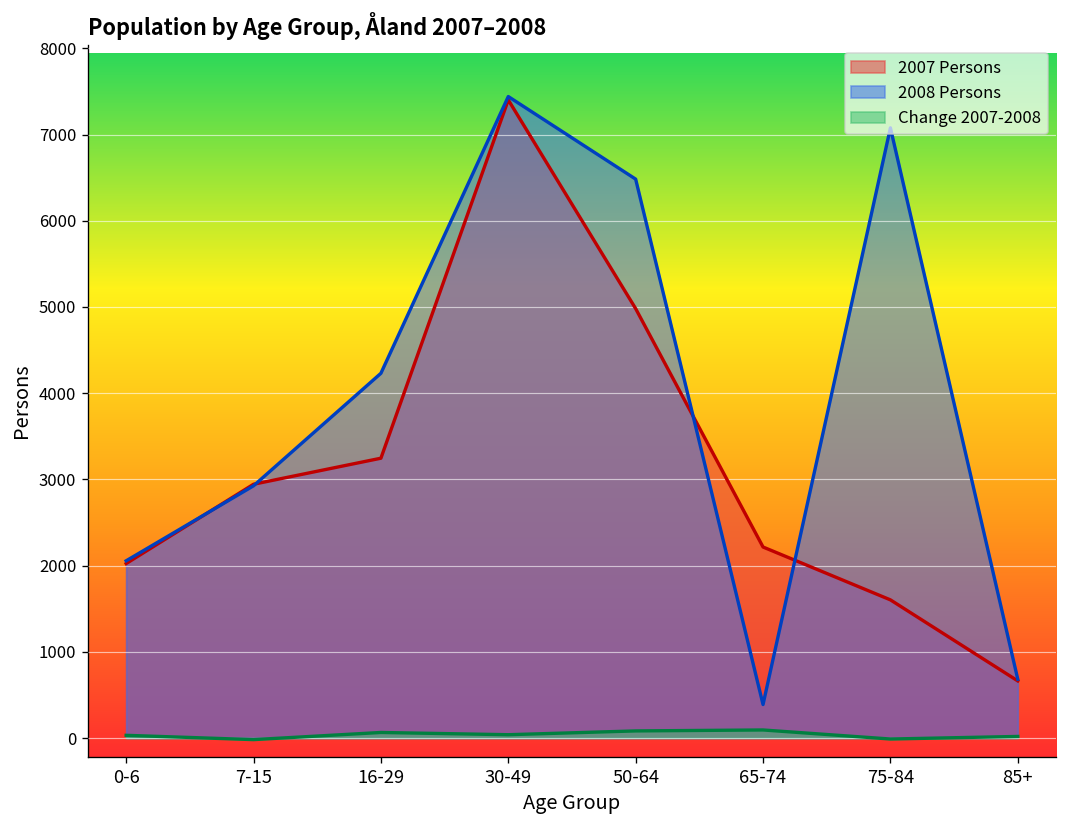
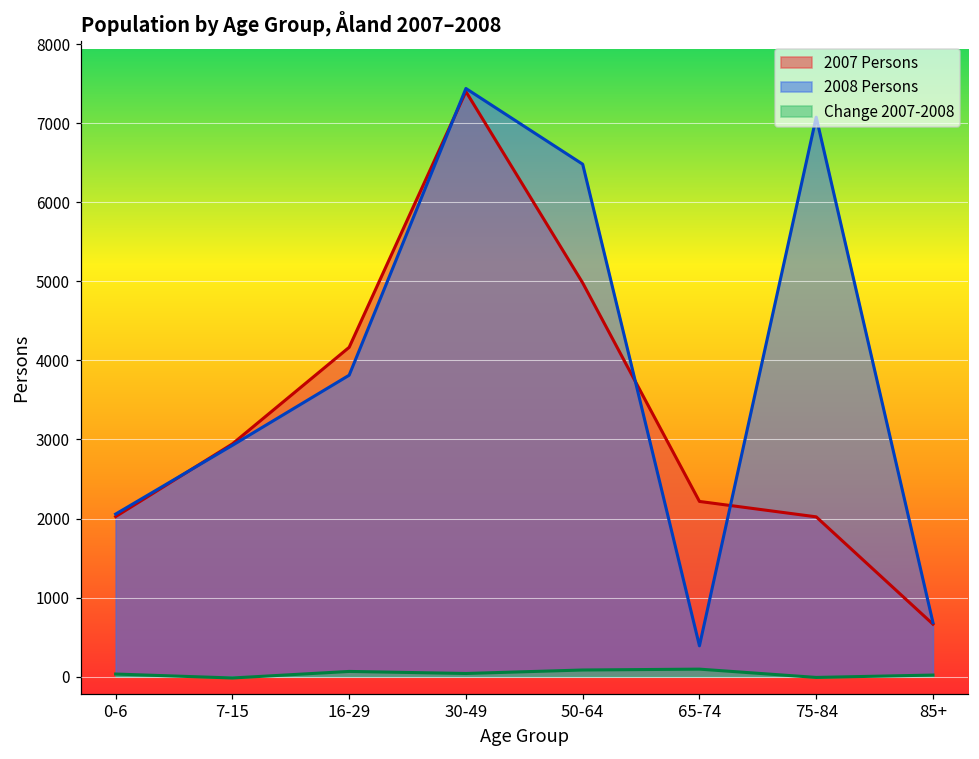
2007 Persons, 16-29: 3200 -> 4200
2008 Persons, 16-29: 4200 -> 3800
2007 Persons, 75-84: 1600 -> 2000
